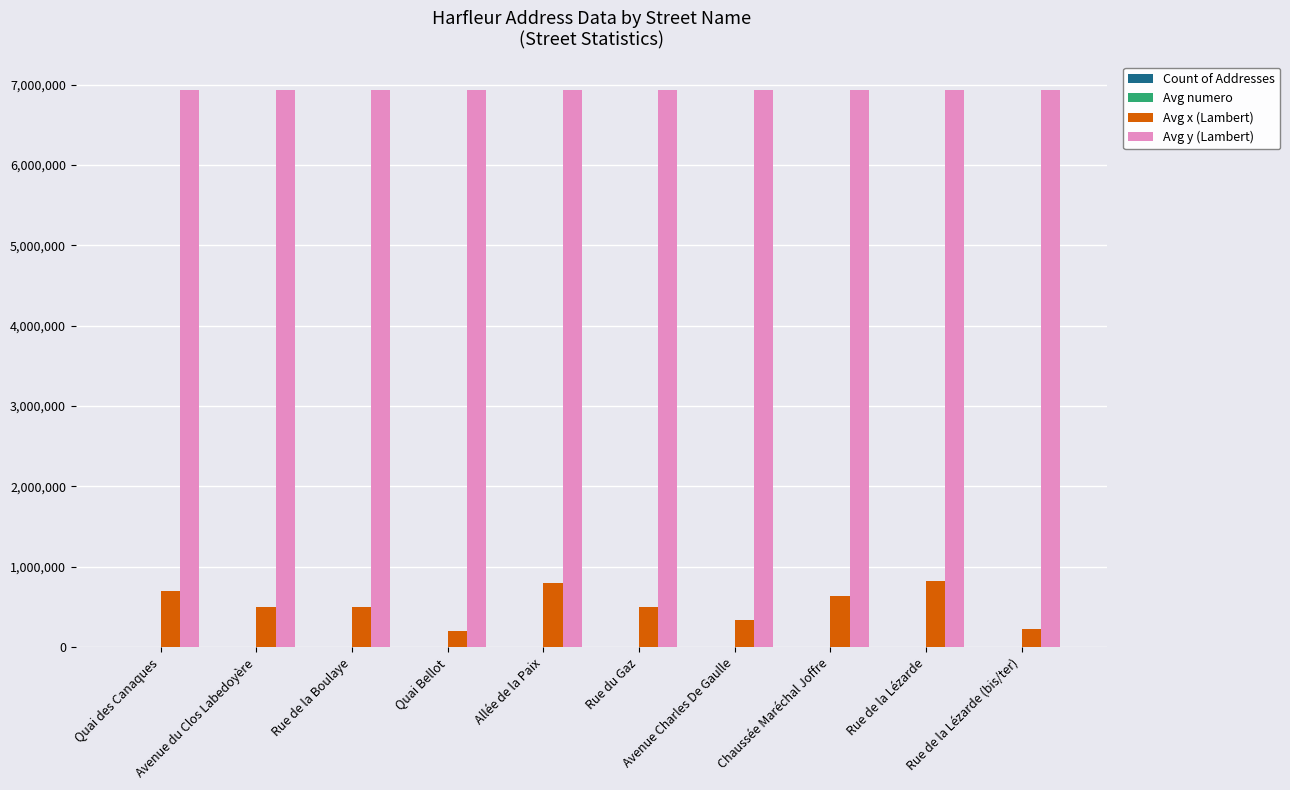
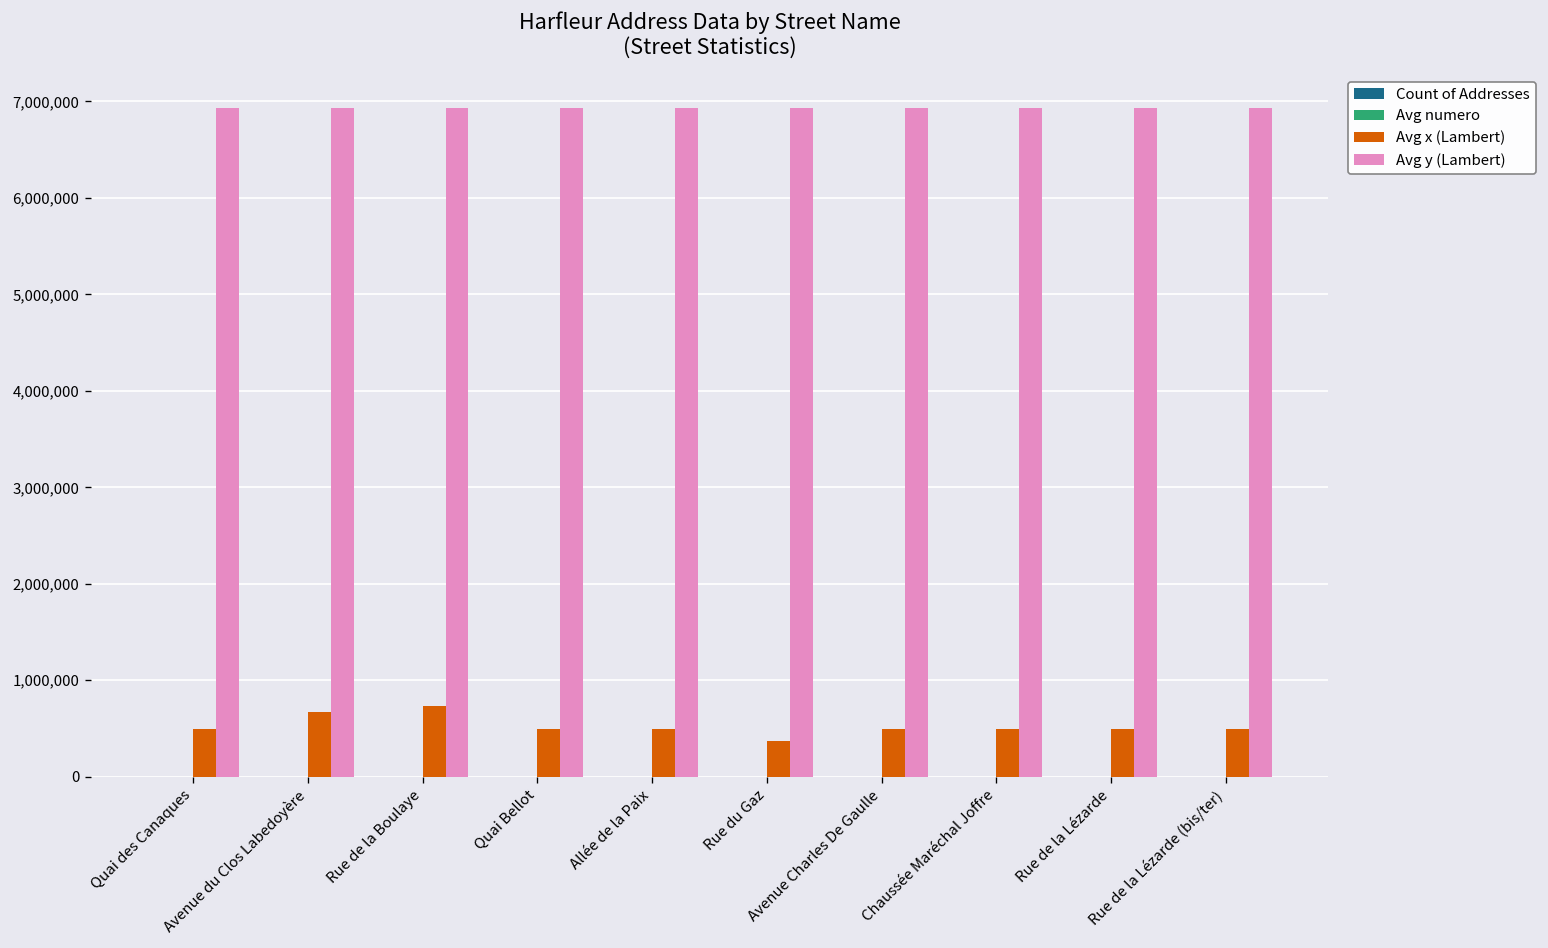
Avg x (Lambert), Quai des Canaques: 700,000 -> 500,000
Avg x (Lambert), Avenue du Clos Labedoyère: 500,000 -> 700,000
Avg x (Lambert), Rue de la Boulaye: 500,000 -> 700,000
Avg x (Lambert), Quai Bellot: 200,000 -> 500,000
Avg x (Lambert), Allée de la Paix: 800,000 -> 500,000
Avg x (Lambert), Rue du Gaz: 500,000 -> 400,000
Avg x (Lambert), Avenue Charles De Gaulle: 300,000 -> 500,000
Avg x (Lambert), Chaussée Maréchal Joffre: 600,000 -> 500,000
Avg x (Lambert), Rue de la Lézarde: 800,000 -> 500,000
Avg x (Lambert), Rue de la Lézarde (bis/ter): 200,000 -> 500,000
